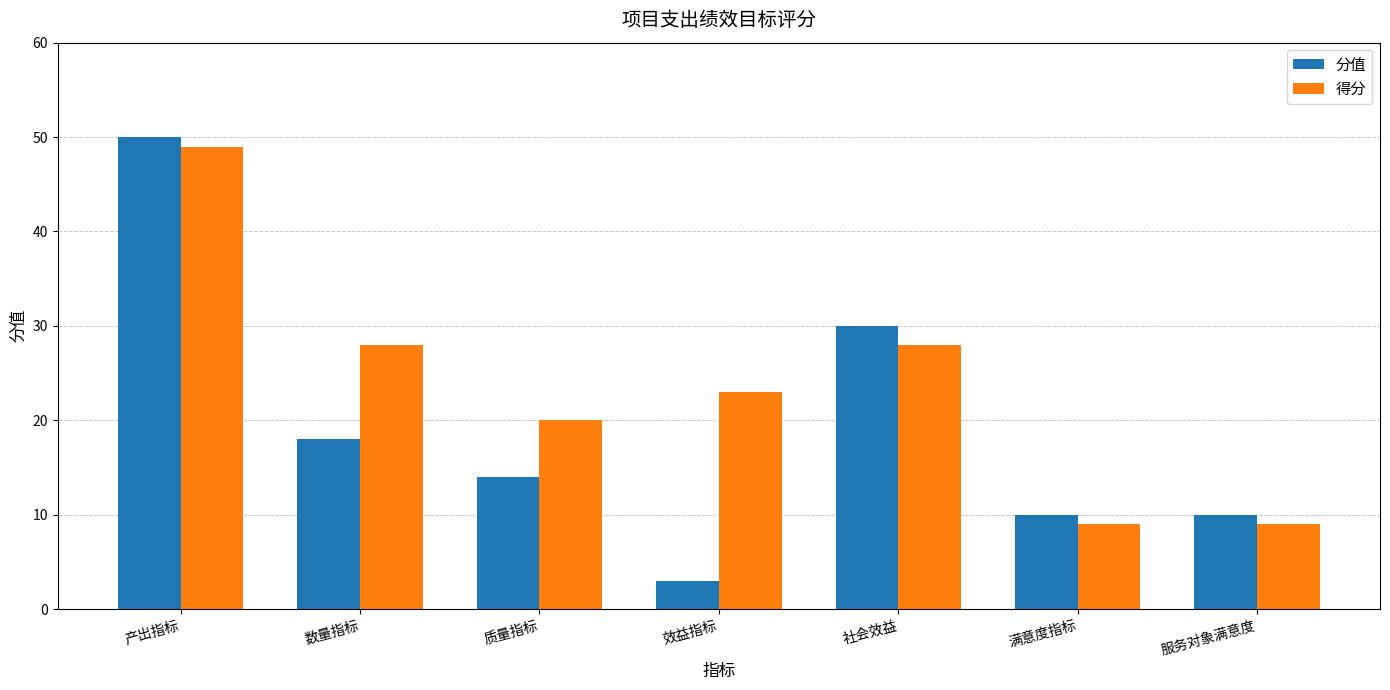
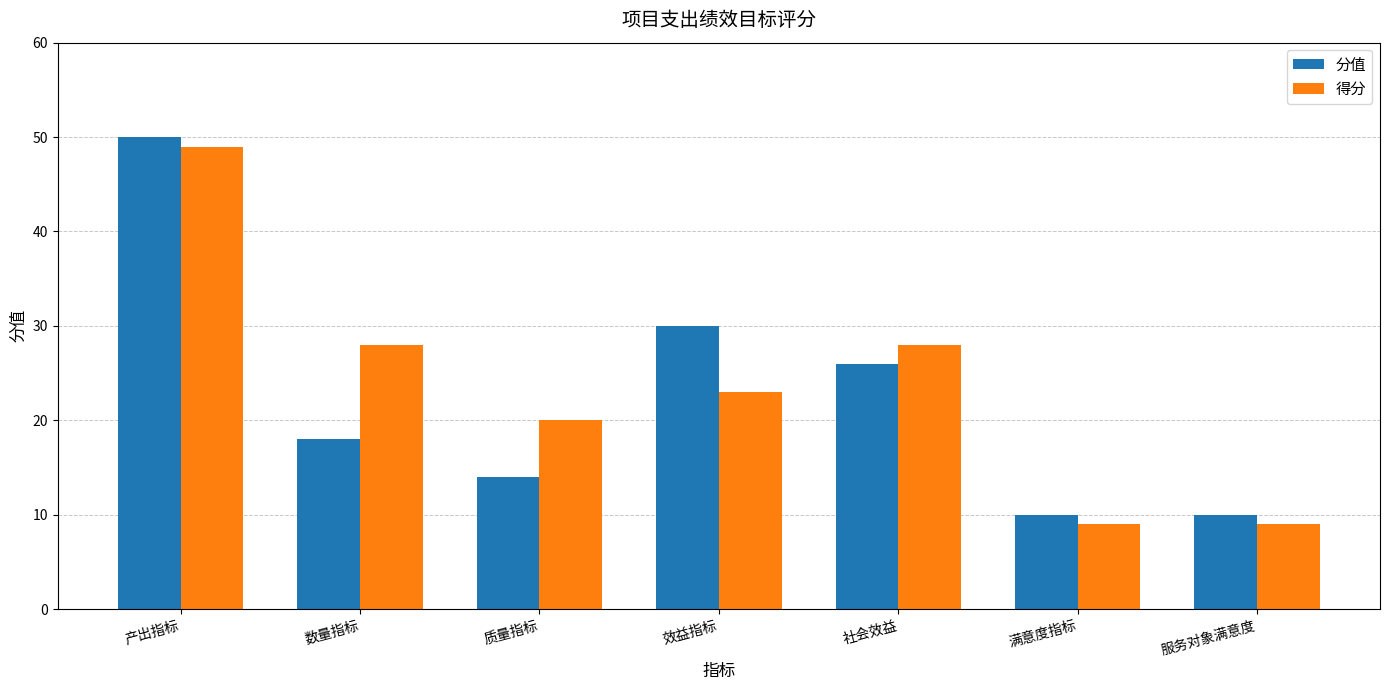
分值, 效益指标: 3 -> 30
分值, 社会效益: 30 -> 26
